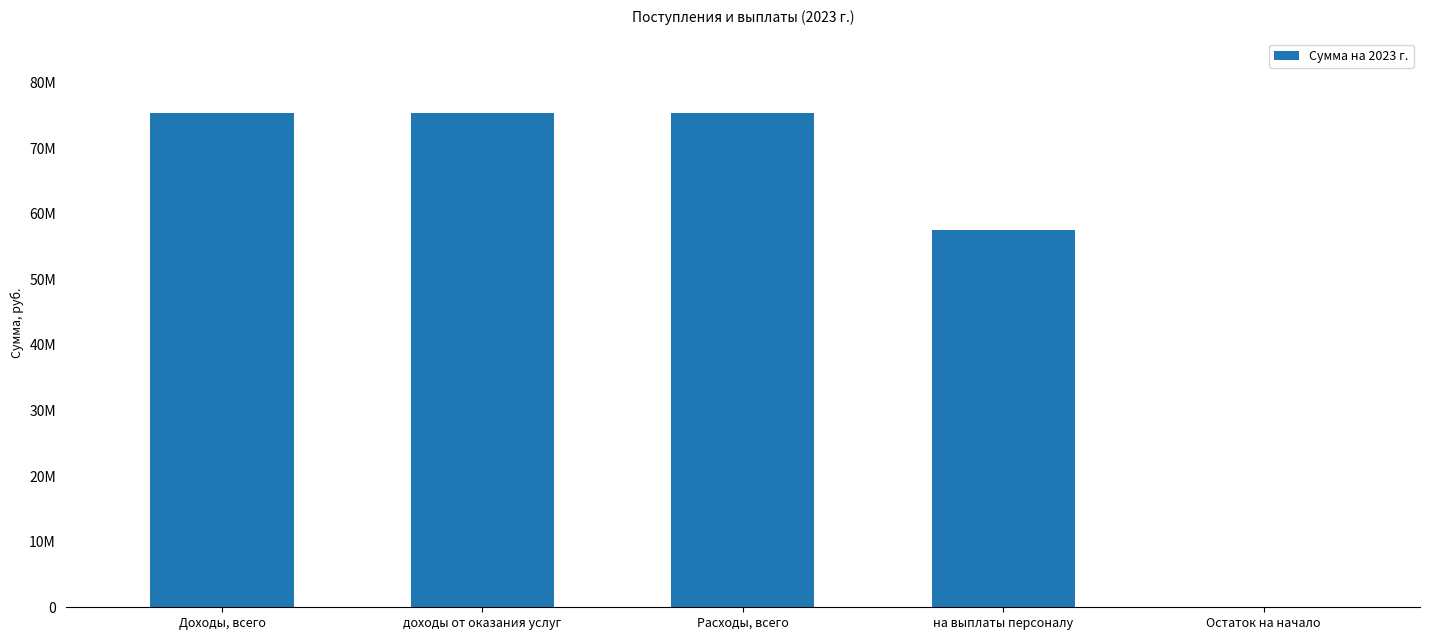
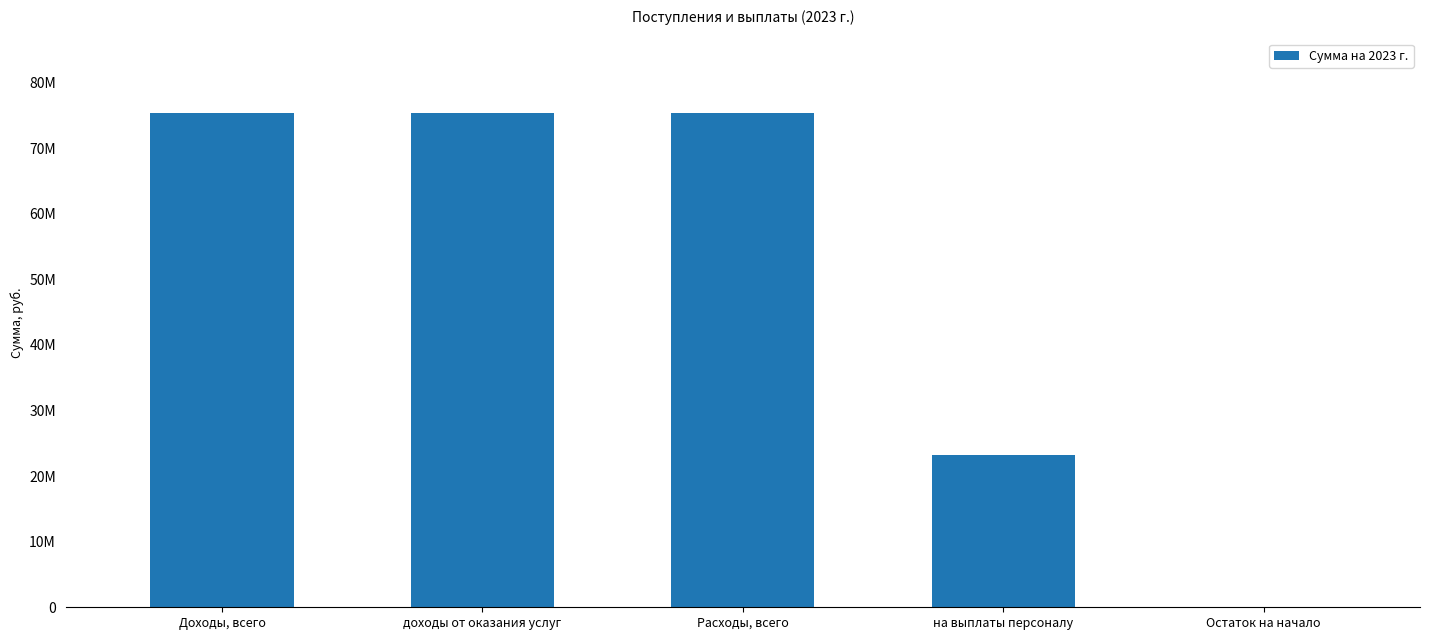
на выплаты персоналу: 57000000 -> 23000000
